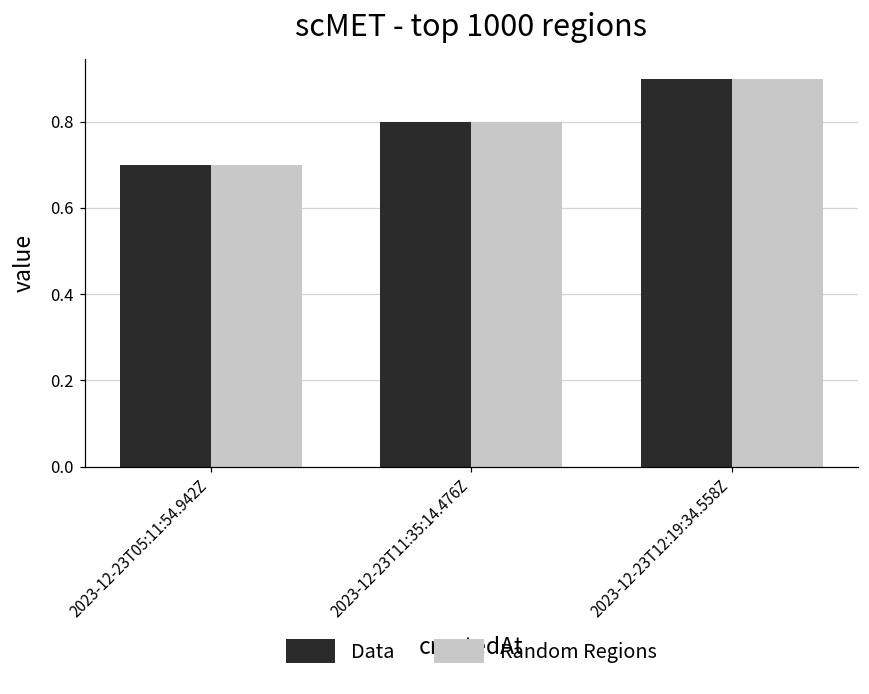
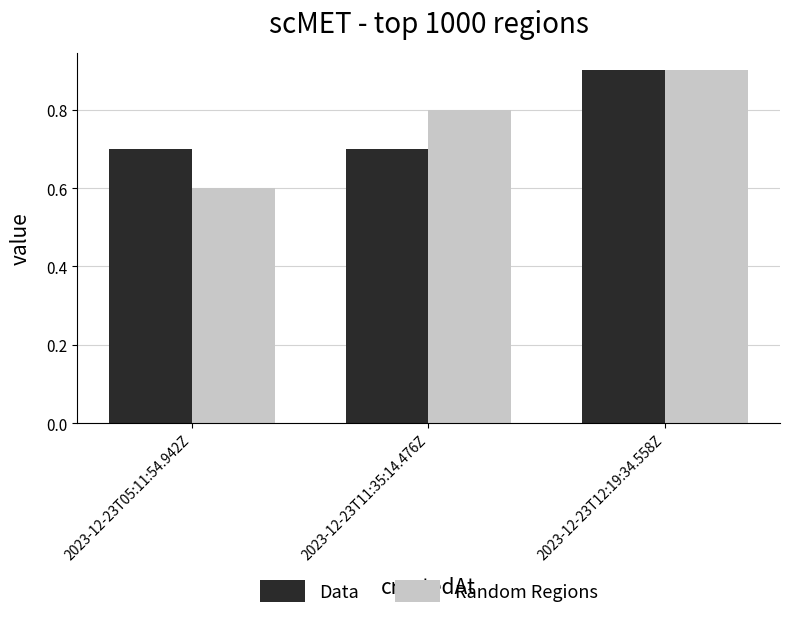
Random Regions, 2023-12-23T05:11:54.942Z: 0.7 -> 0.6
Data, 2023-12-23T11:35:14.476Z: 0.8 -> 0.7
